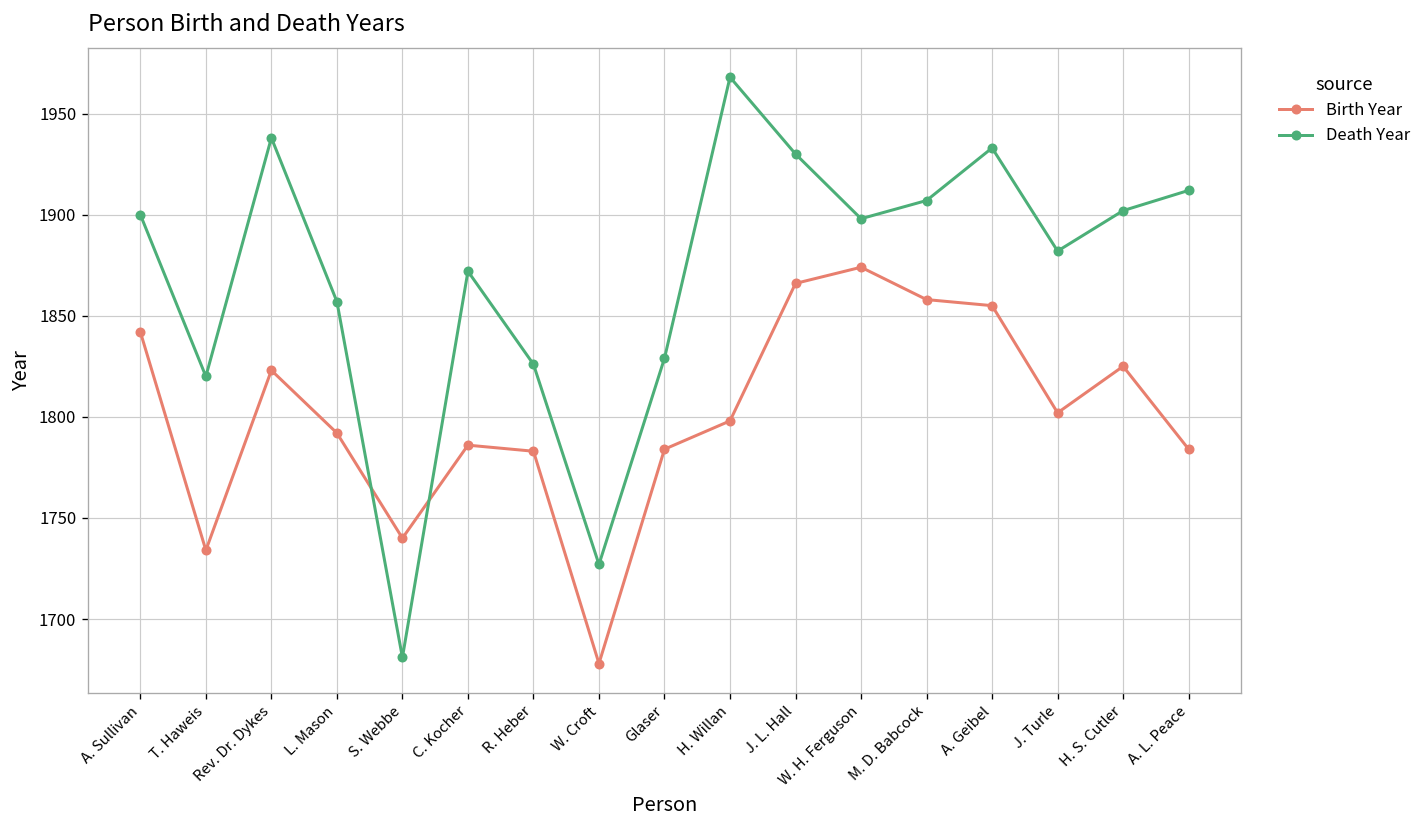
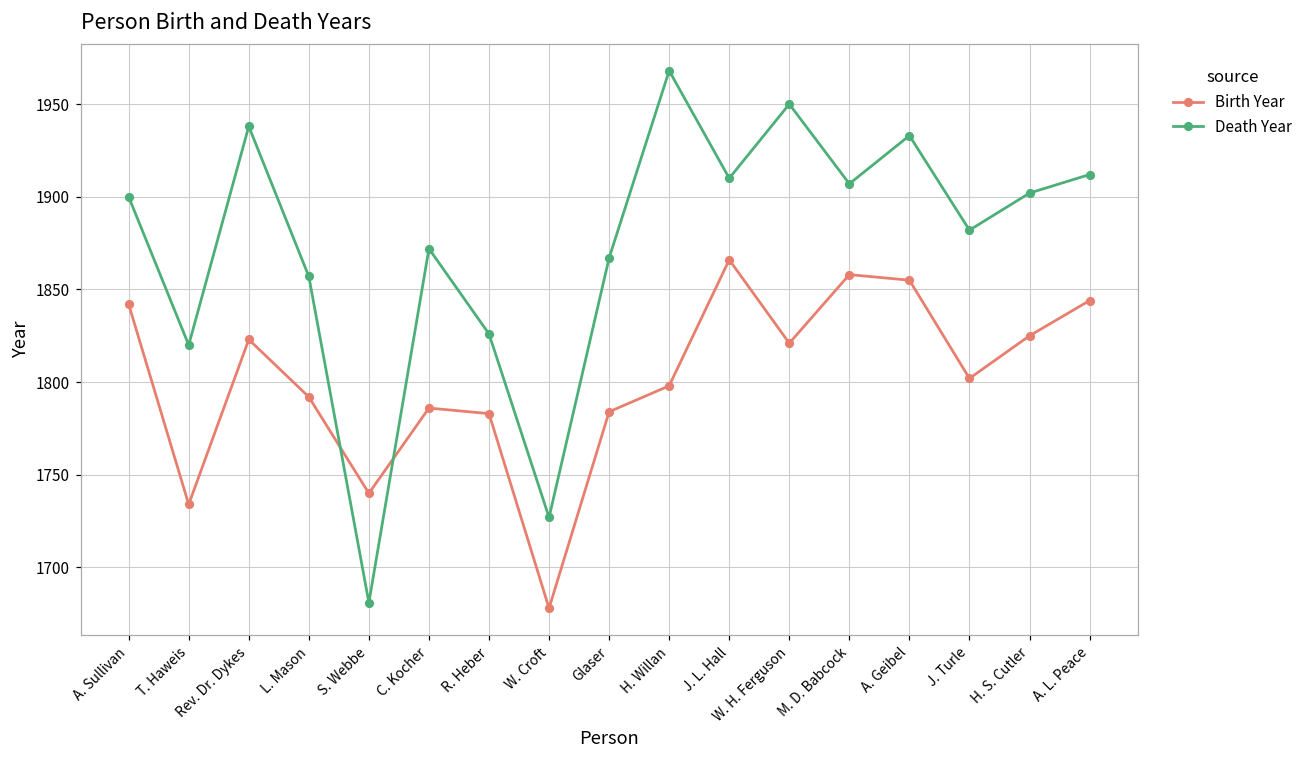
Death Year, Glaser: 1829 -> 1867
Death Year, J. L. Hall: 1930 -> 1910
Birth Year, W. H. Ferguson: 1874 -> 1821
Death Year, W. H. Ferguson: 1898 -> 1950
Birth Year, A. L. Peace: 1784 -> 1844
